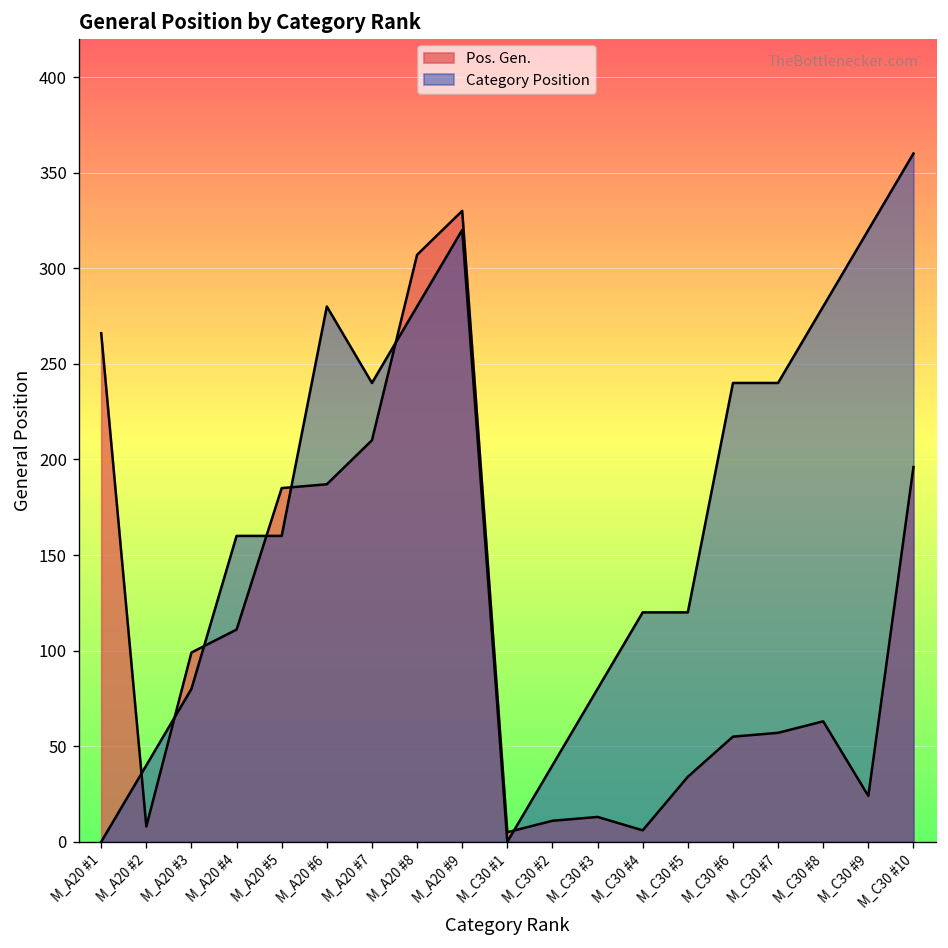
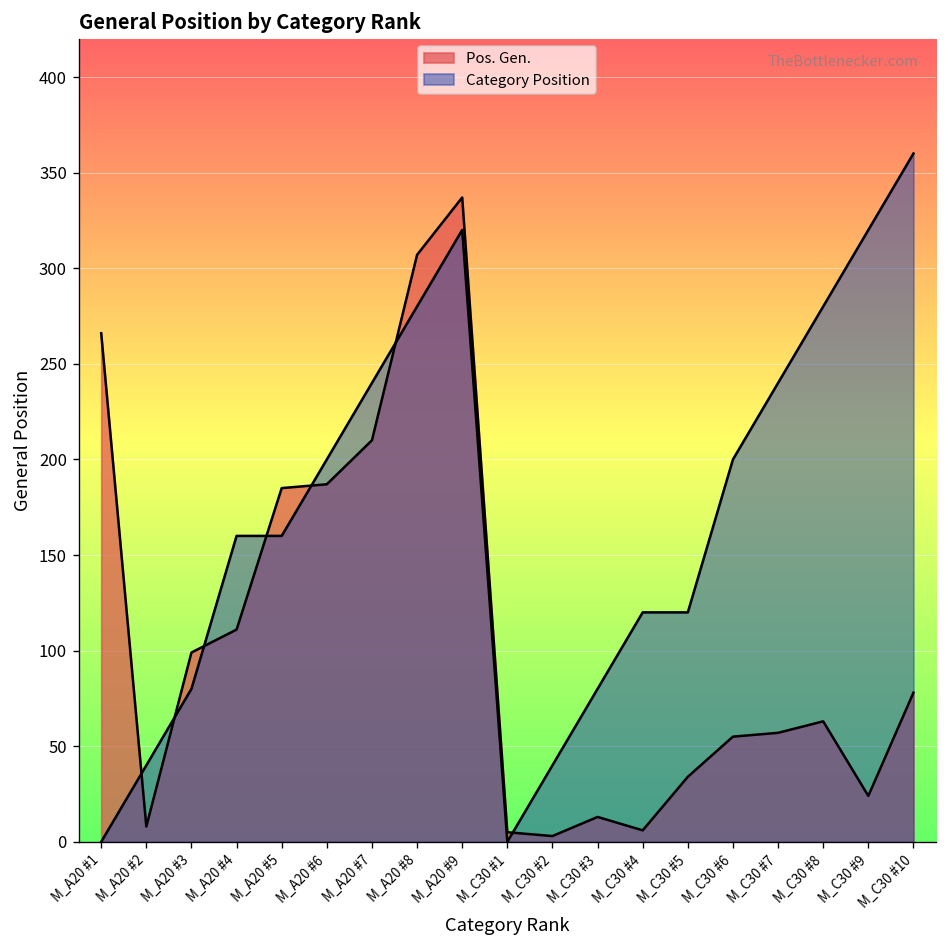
Category Position, M_A20 #6: 280 -> 200
Pos. Gen., M_A20 #9: 330 -> 337
Pos. Gen., M_C30 #2: 11 -> 3
Category Position, M_C30 #6: 240 -> 200
Pos. Gen., M_C30 #10: 196 -> 78
